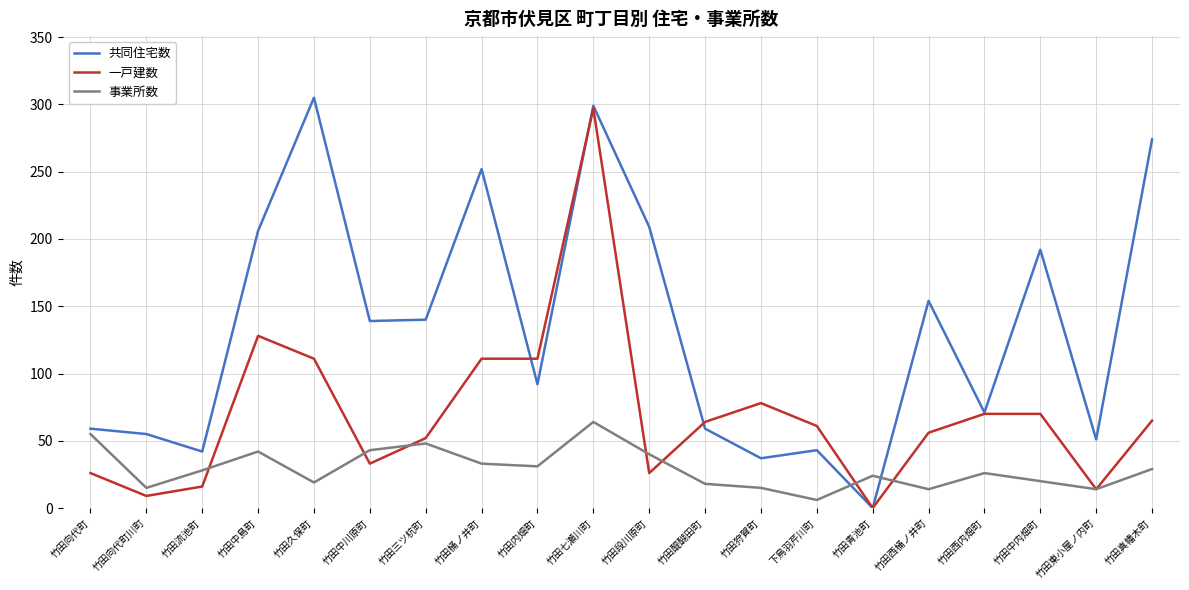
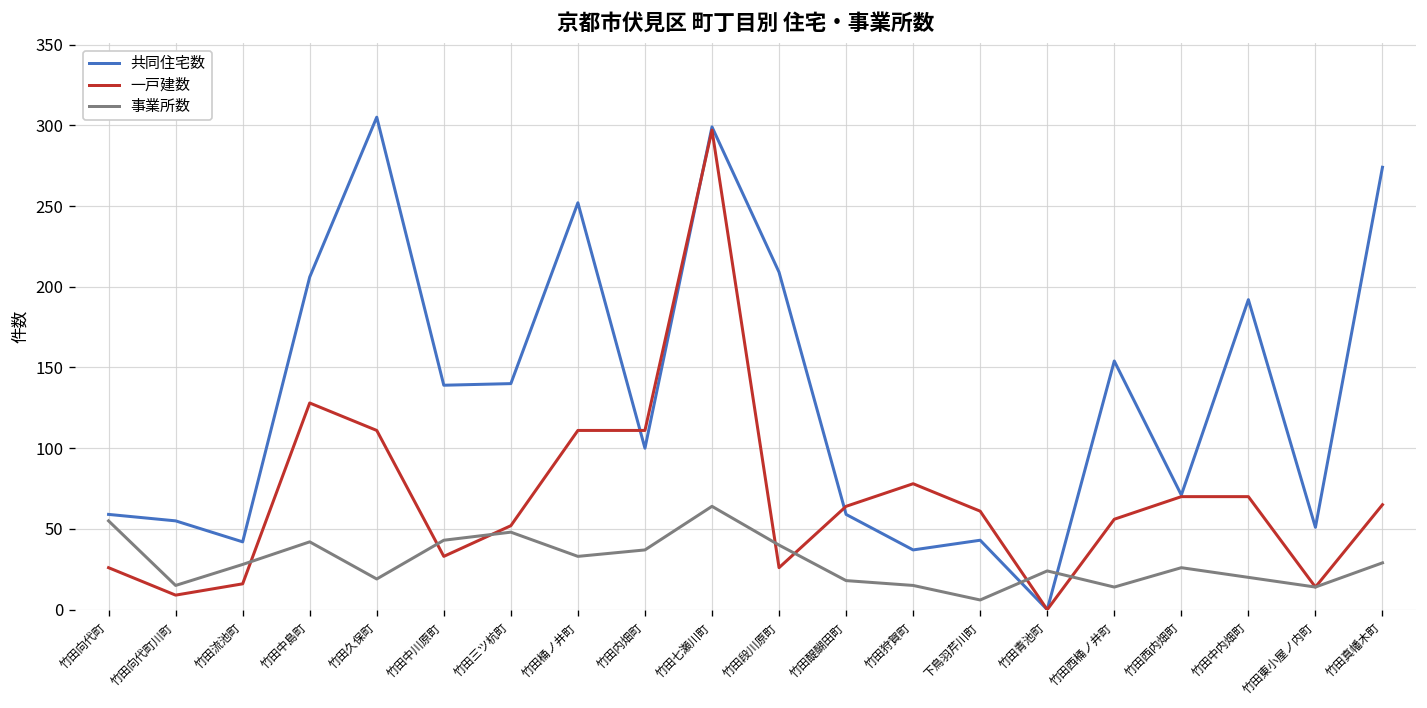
共同住宅数, 竹田内畑町: 92 -> 100
事業所数, 竹田内畑町: 31 -> 37
